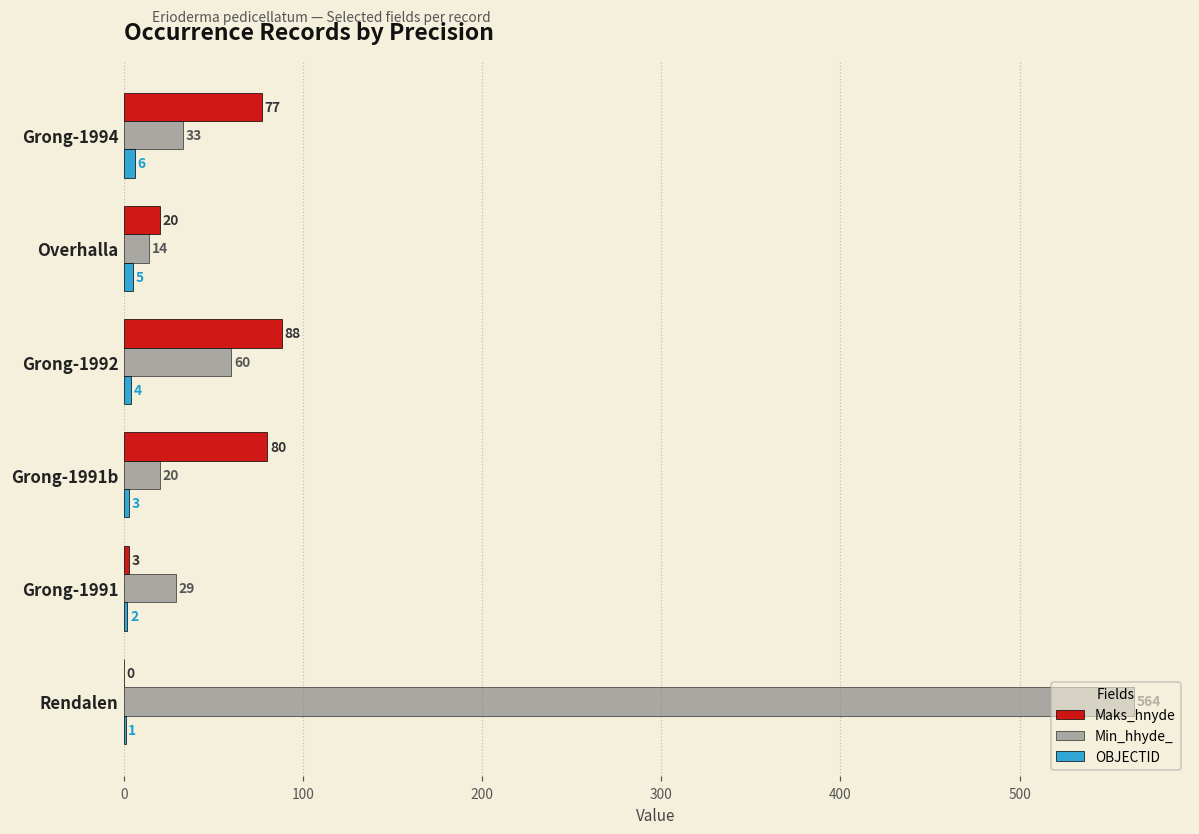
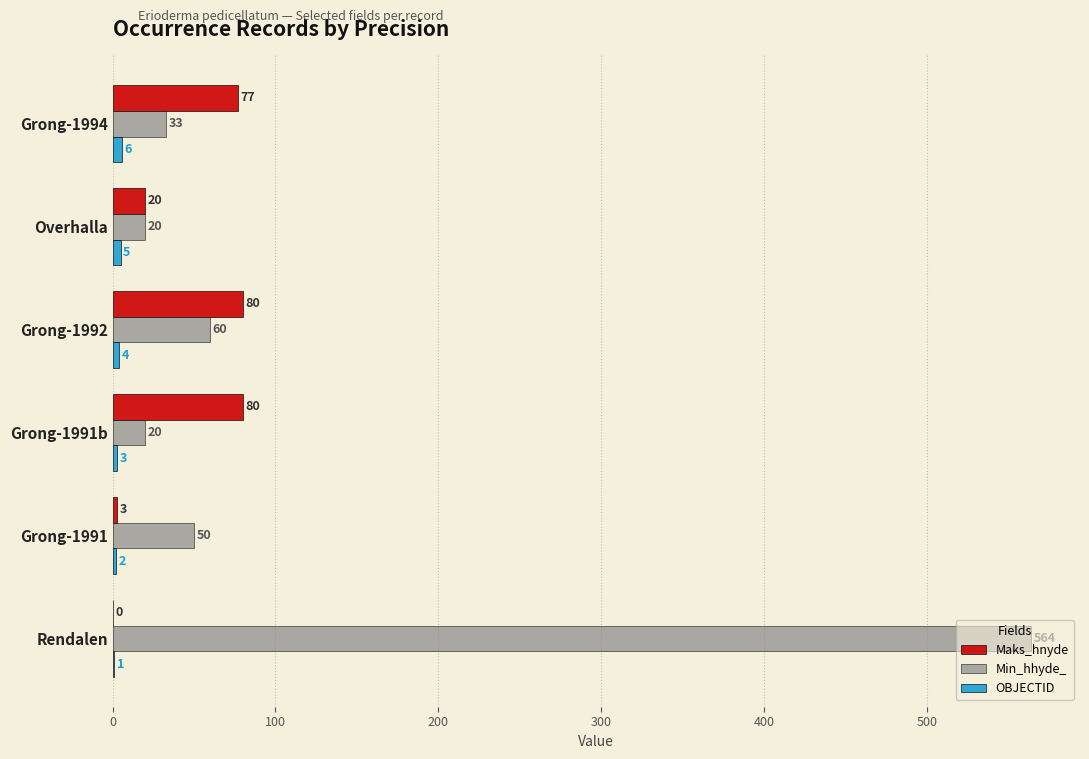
Min_hhyde_, Overhalla: 14 -> 20
Maks_hnyde, Grong-1992: 88 -> 80
Min_hhyde_, Grong-1991: 29 -> 50
